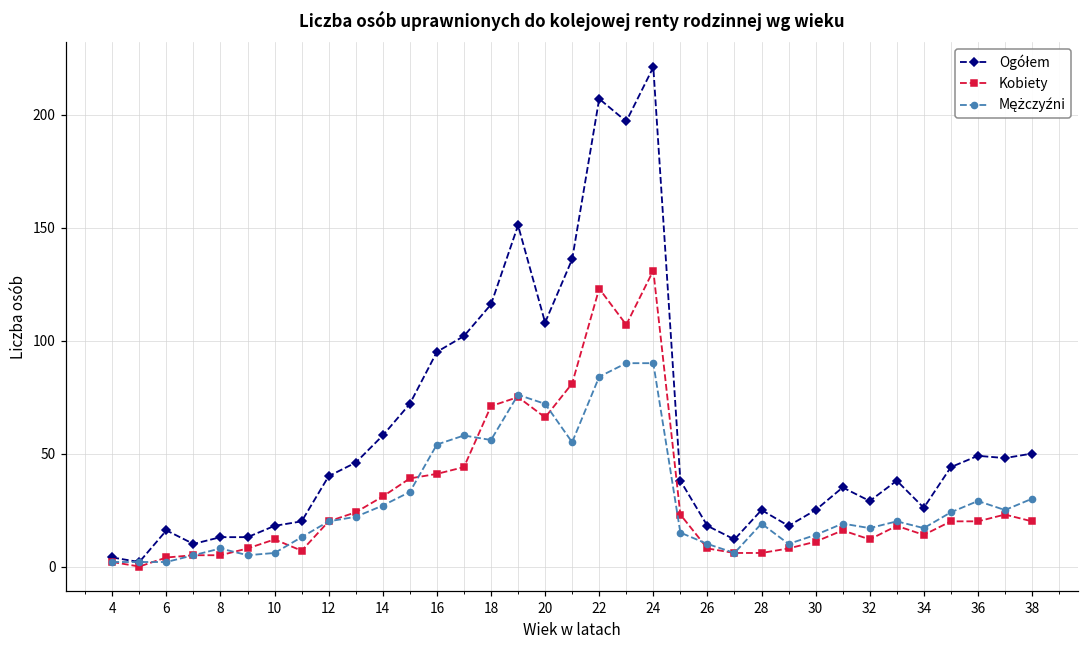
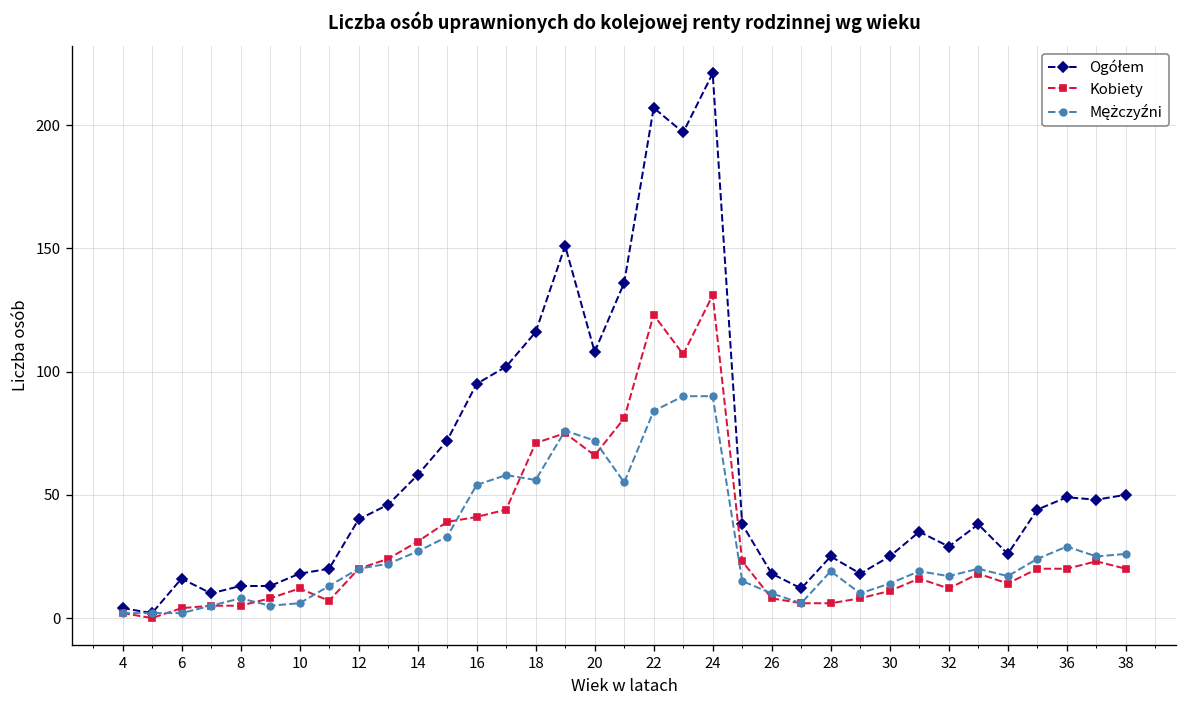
Mężczyźni, 38: 30 -> 26
